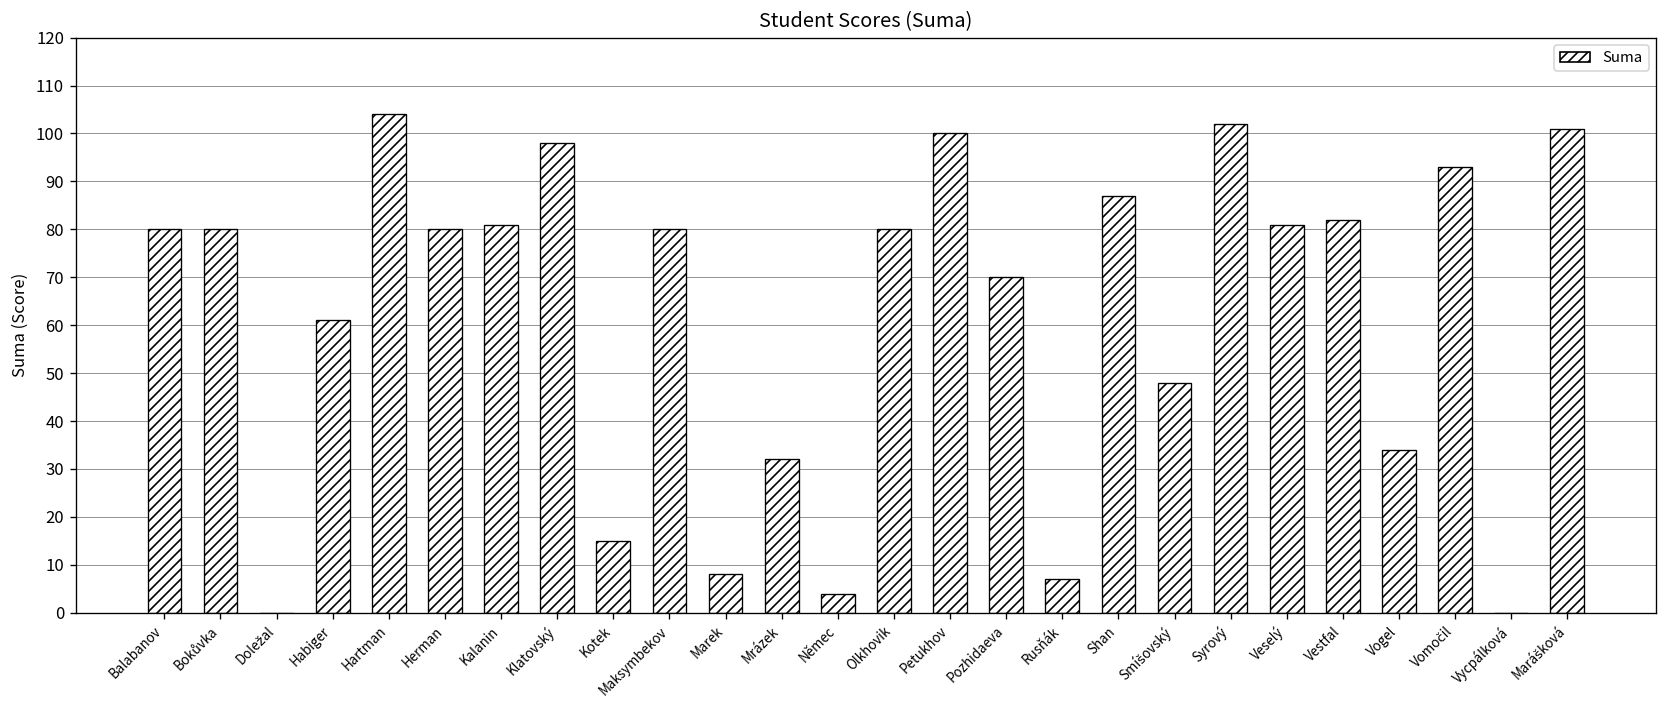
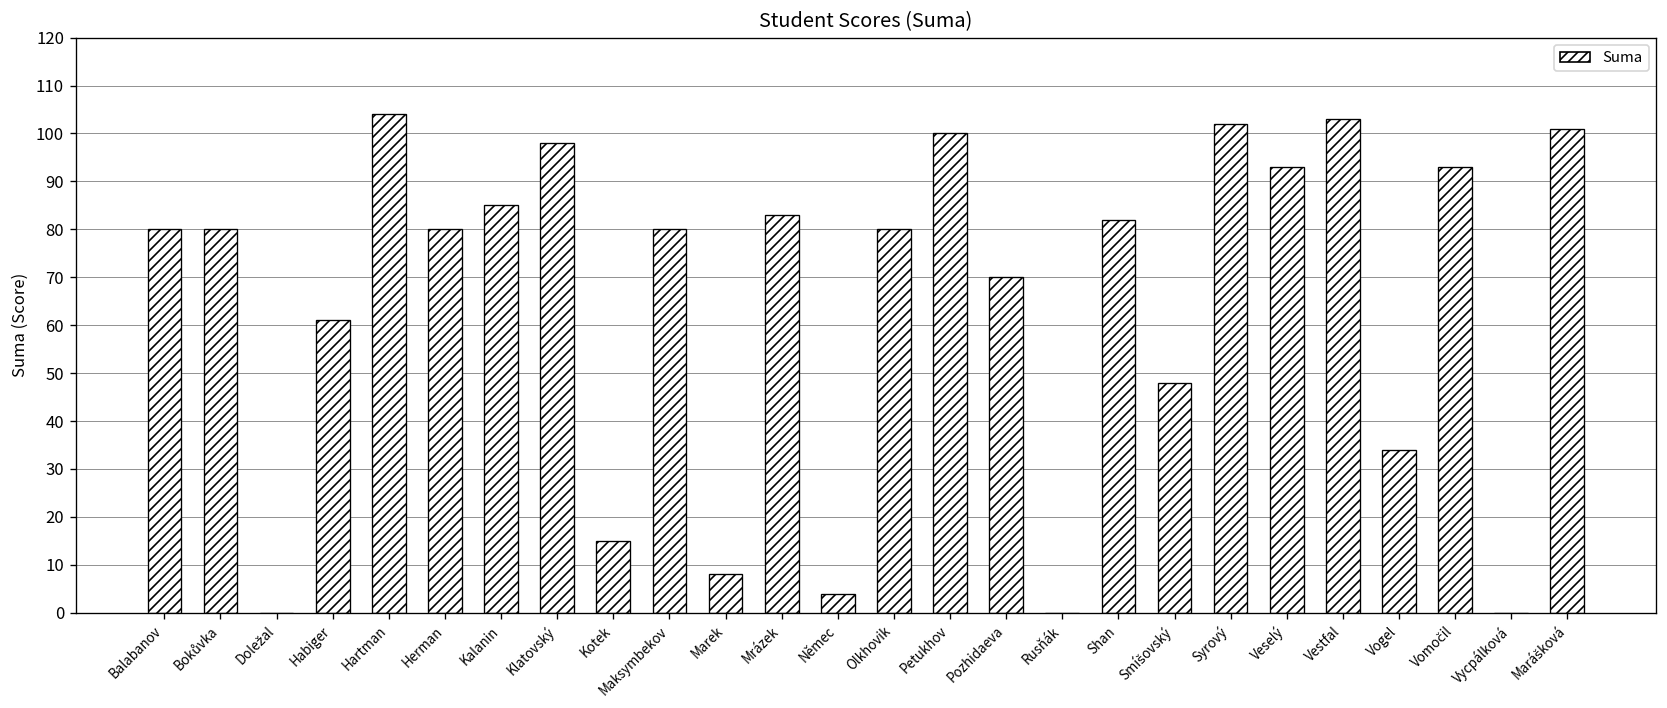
Kalanin: 81 -> 85
Mrázek: 32 -> 83
Rusňák: 7 -> 0
Shan: 87 -> 82
Veselý: 81 -> 93
Vestfal: 82 -> 103
